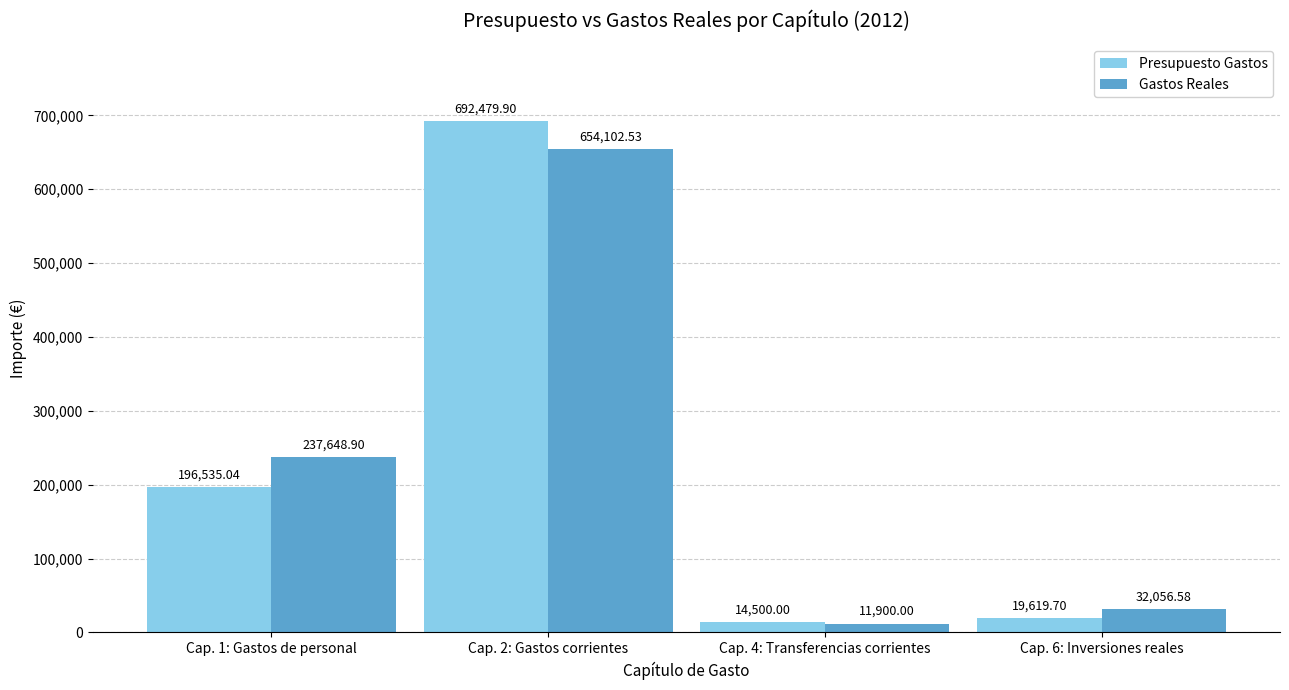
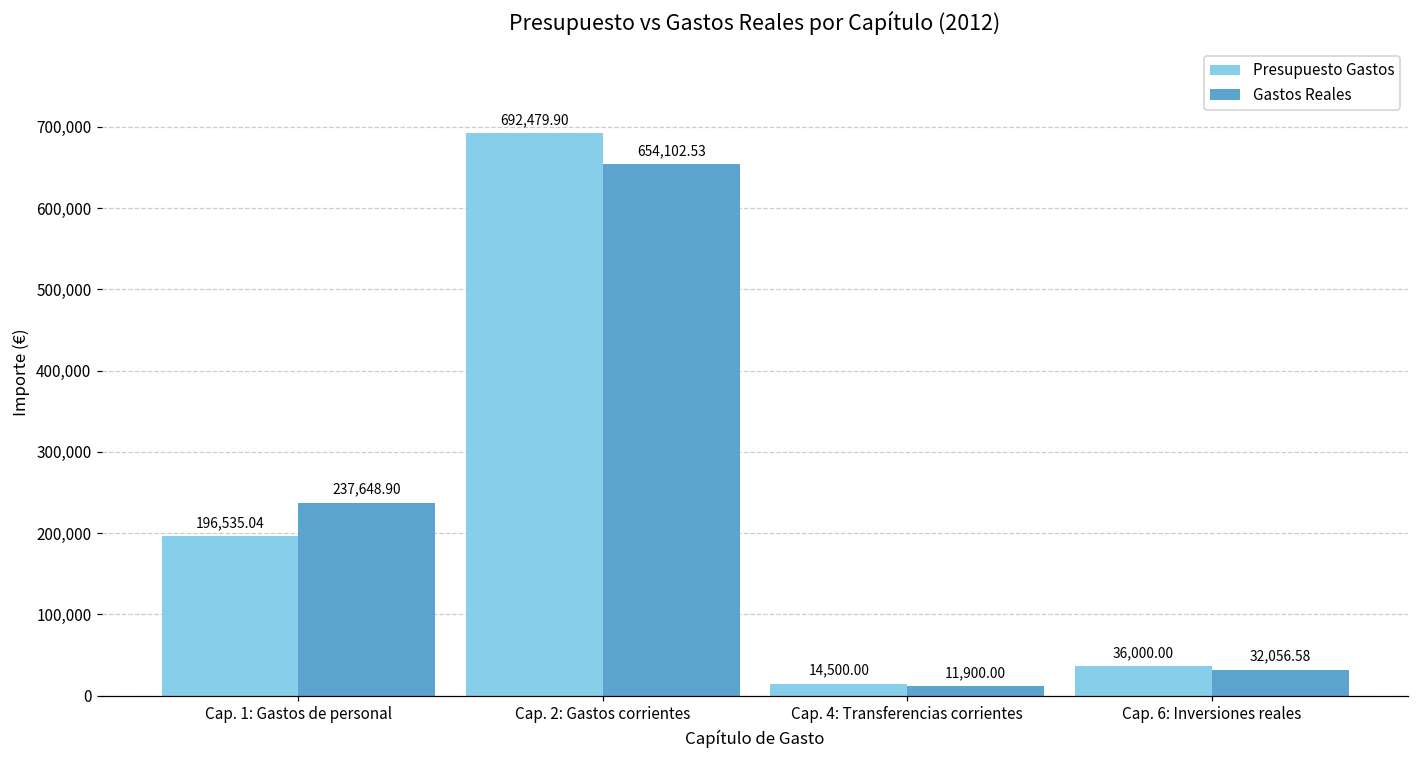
Presupuesto Gastos, Cap. 6: Inversiones reales: 19,619.70 -> 36,000.00
